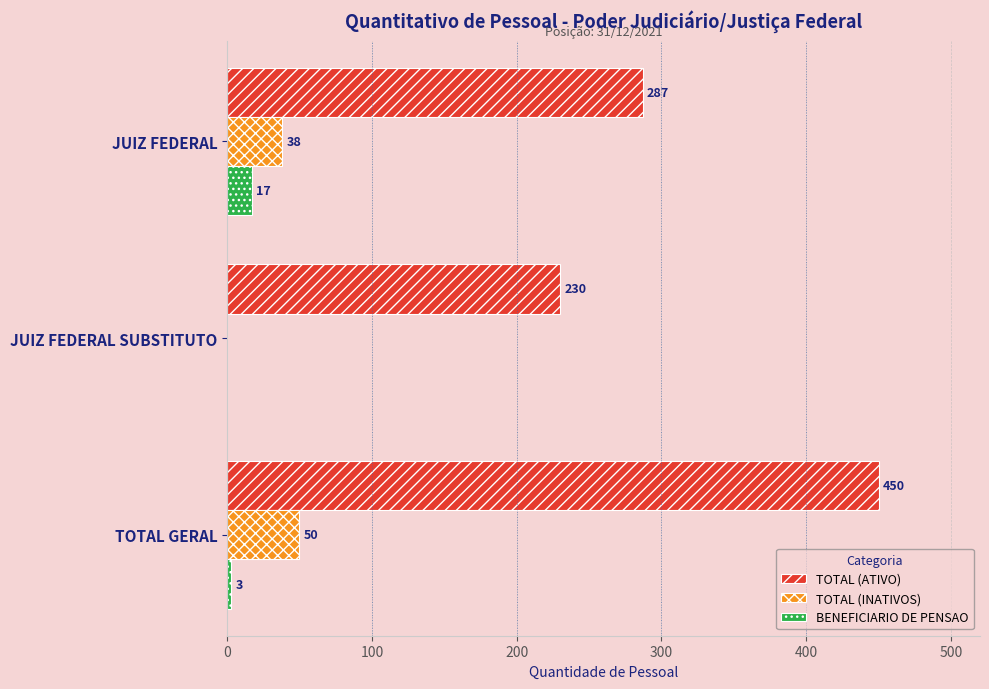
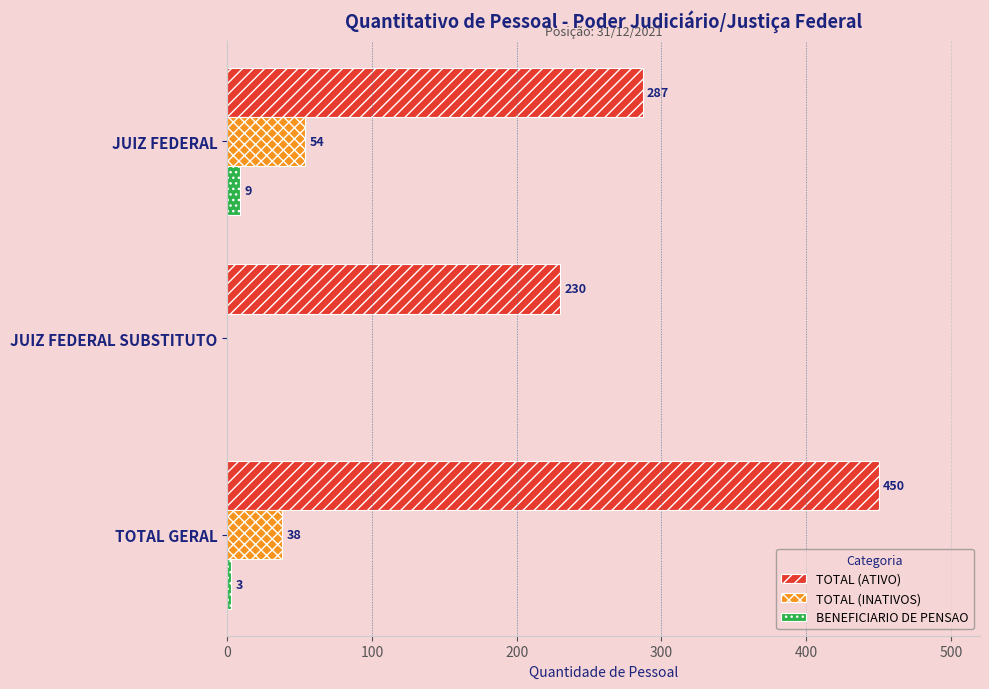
TOTAL (INATIVOS), JUIZ FEDERAL: 38 -> 54
BENEFICIARIO DE PENSAO, JUIZ FEDERAL: 17 -> 9
TOTAL (INATIVOS), TOTAL GERAL: 50 -> 38
